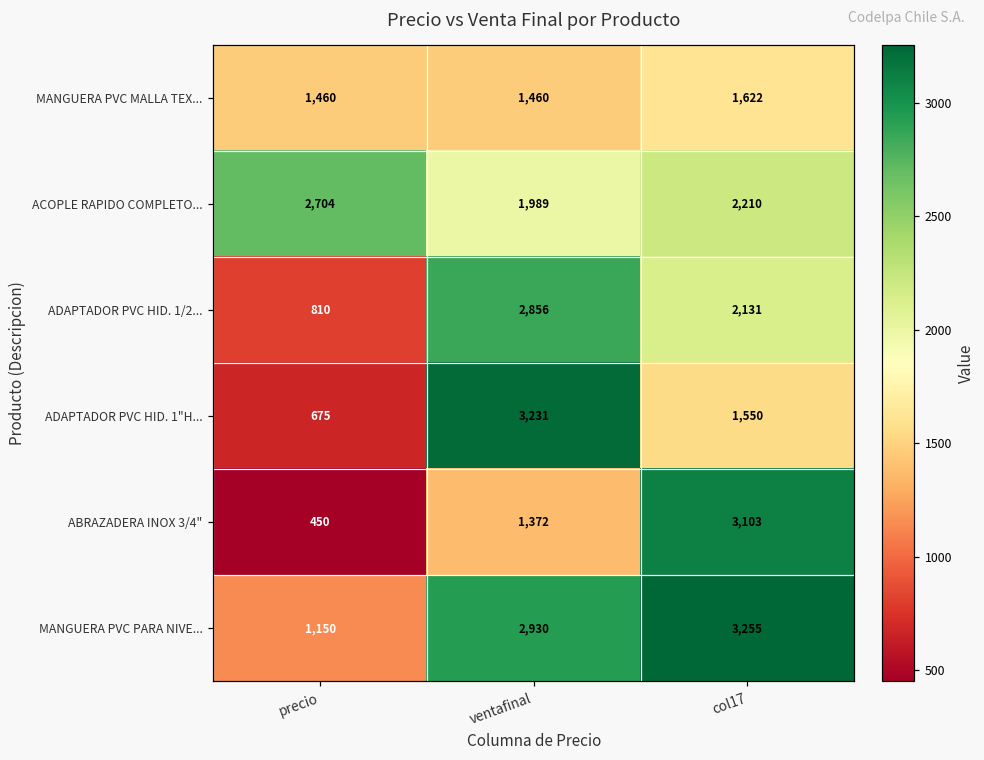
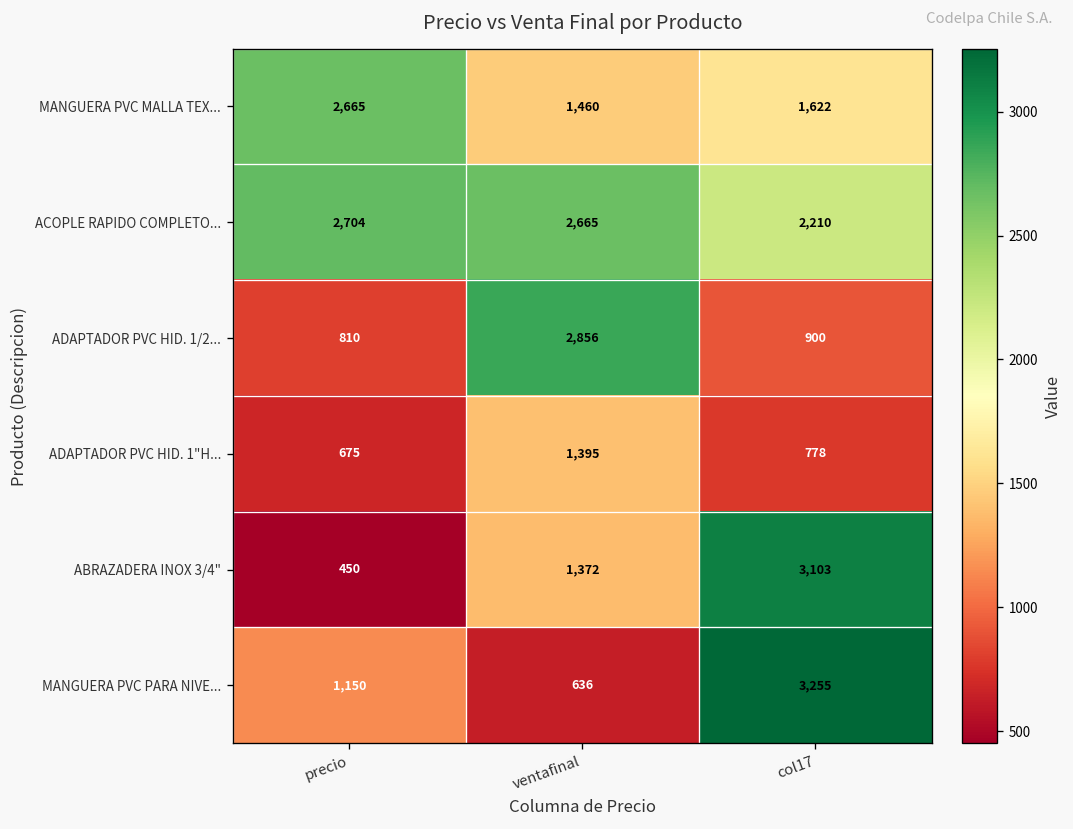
MANGUERA PVC MALLA TEX..., precio: 1,460 -> 2,665
ACOPLE RAPIDO COMPLETO..., ventafinal: 1,989 -> 2,665
ADAPTADOR PVC HID. 1/2..., col17: 2,131 -> 900
ADAPTADOR PVC HID. 1"H..., ventafinal: 3,231 -> 1,395
ADAPTADOR PVC HID. 1"H..., col17: 1,550 -> 778
MANGUERA PVC PARA NIVE..., ventafinal: 2,930 -> 636
